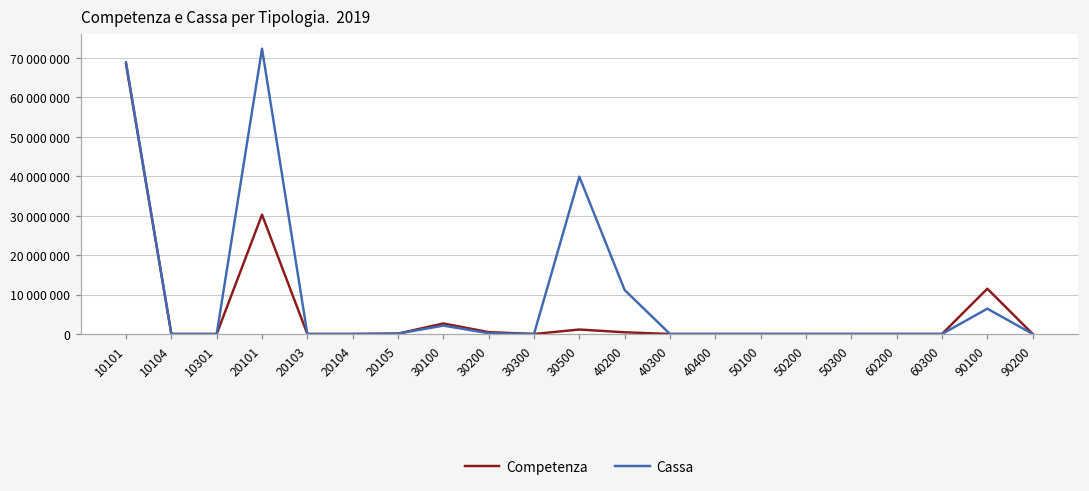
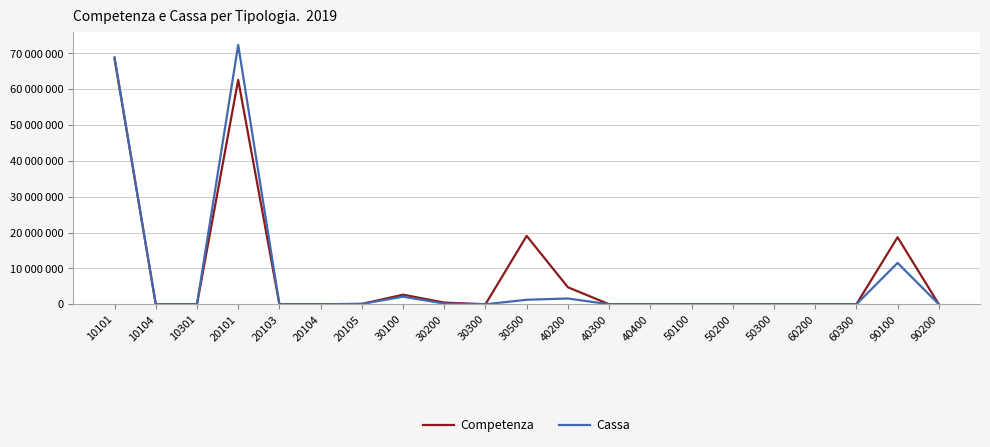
Competenza, 20101: 30000000 -> 63000000
Competenza, 30500: 1000000 -> 19000000
Cassa, 30500: 40000000 -> 1000000
Competenza, 40200: 0 -> 5000000
Cassa, 40200: 11000000 -> 2000000
Competenza, 90100: 11000000 -> 19000000
Cassa, 90100: 6000000 -> 12000000
